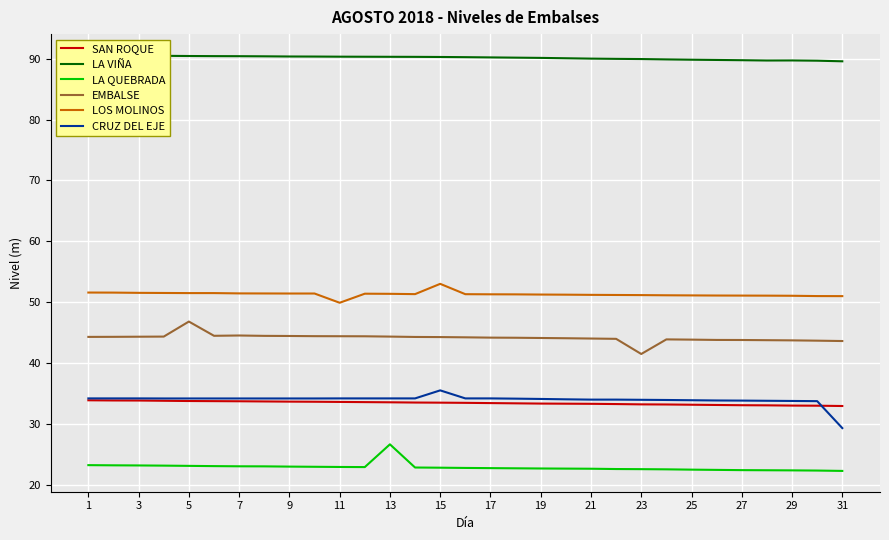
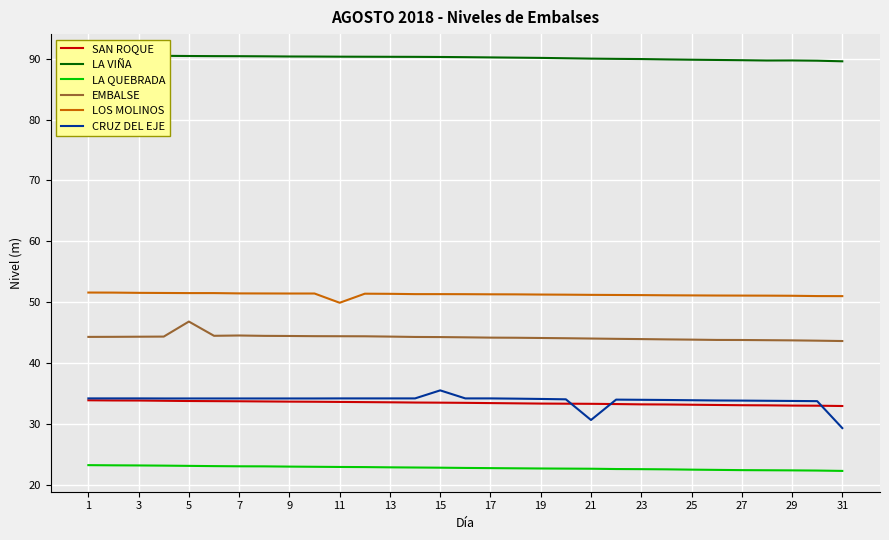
LA QUEBRADA, 13: 27 -> 23
LOS MOLINOS, 15: 53 -> 51
CRUZ DEL EJE, 21: 34 -> 31
EMBALSE, 23: 41 -> 44
